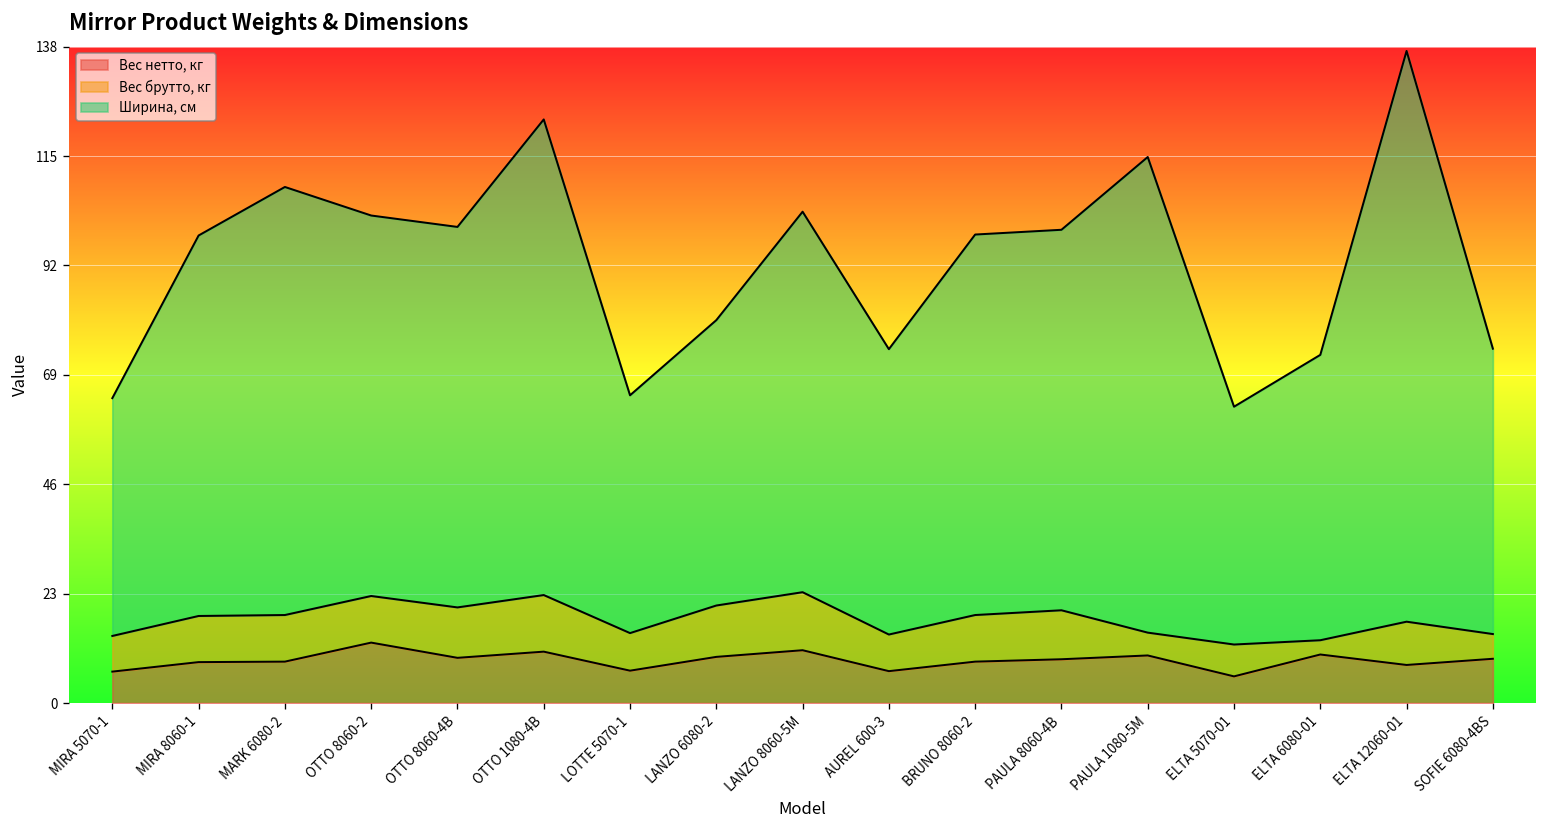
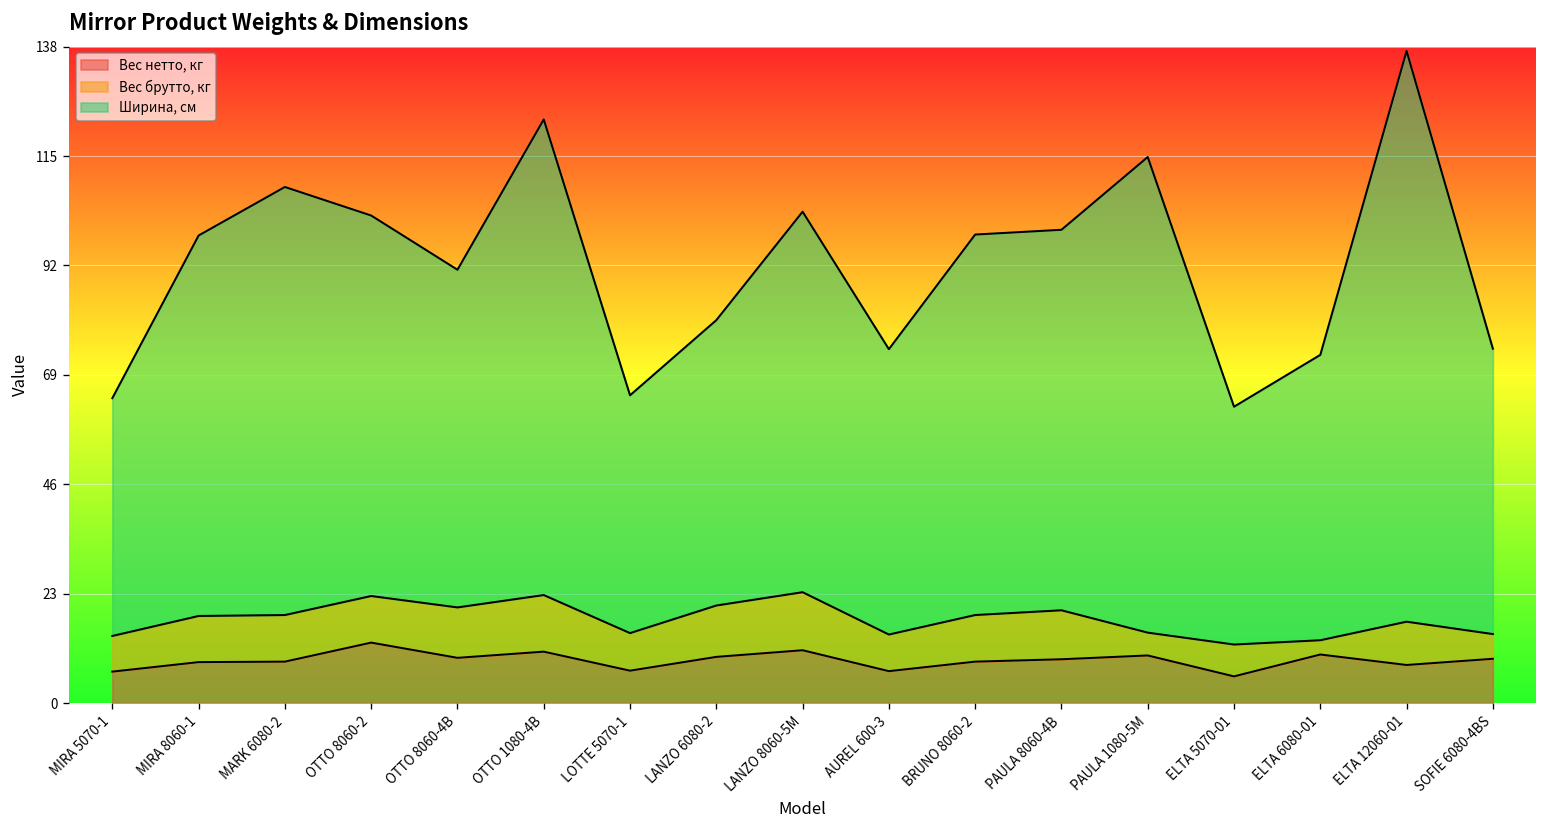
Ширина, см, OTTO 8060-4B: 80 -> 71
